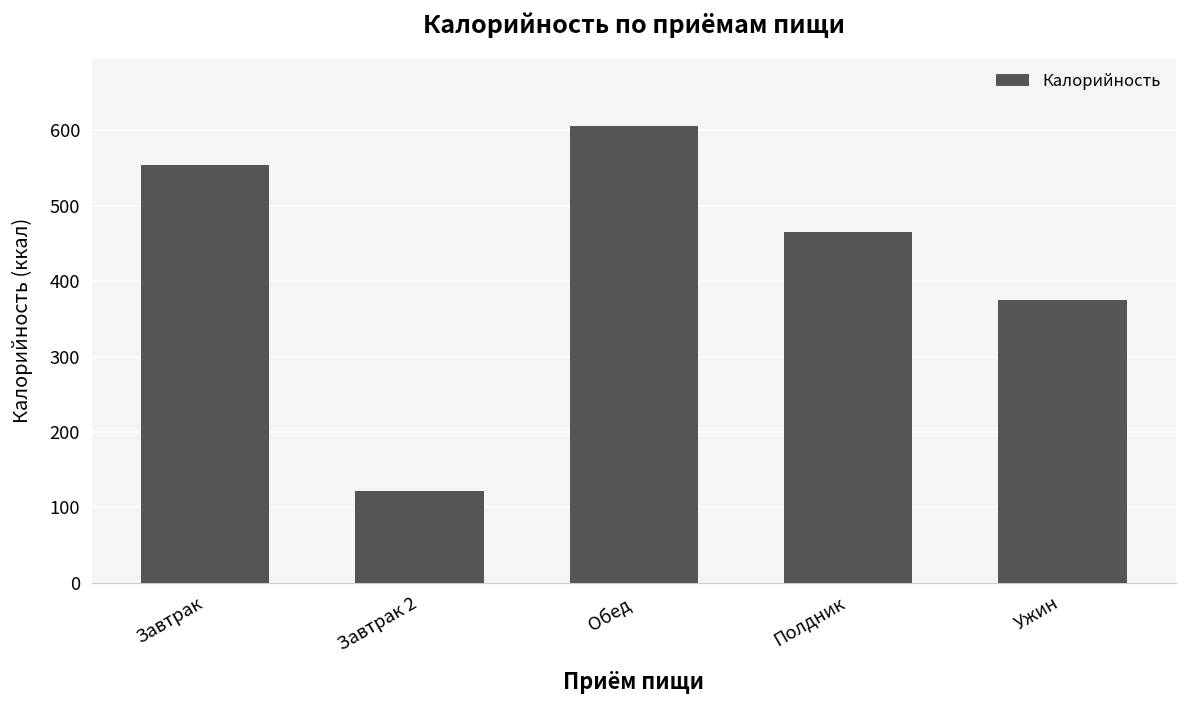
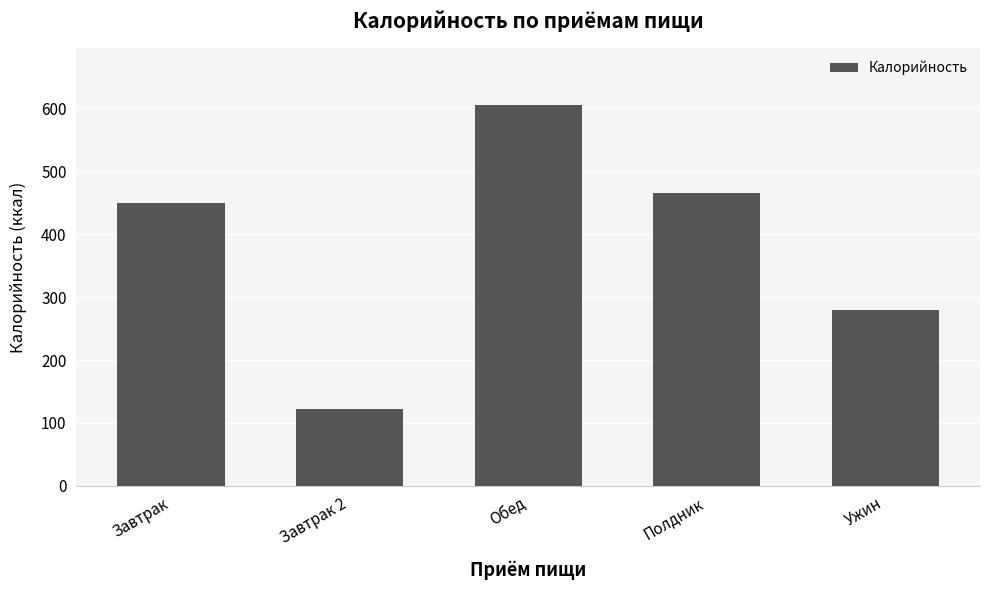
Завтрак: 550 -> 450
Ужин: 370 -> 280
